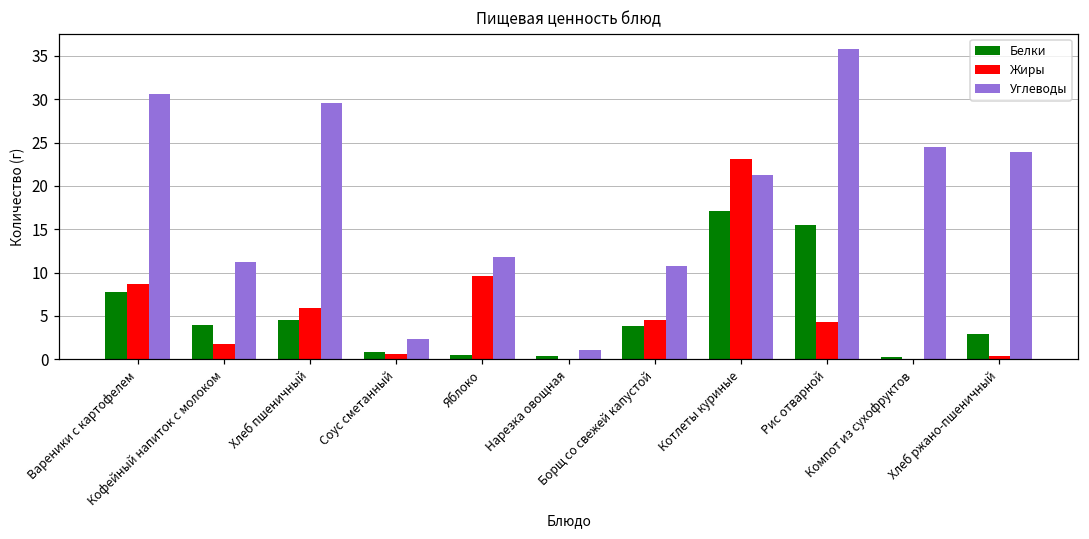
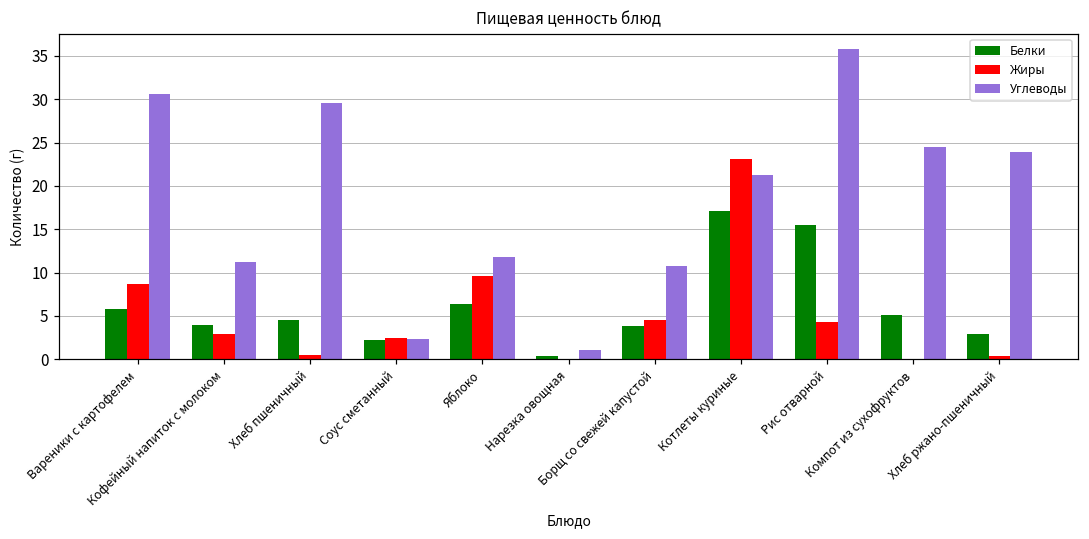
Белки, Вареники с картофелем: 8 -> 6
Жиры, Кофейный напиток с молоком: 2 -> 3
Жиры, Хлеб пшеничный: 6 -> 0
Белки, Соус сметанный: 1 -> 2
Жиры, Соус сметанный: 1 -> 2
Белки, Яблоко: 1 -> 6
Белки, Компот из сухофруктов: 0 -> 5
